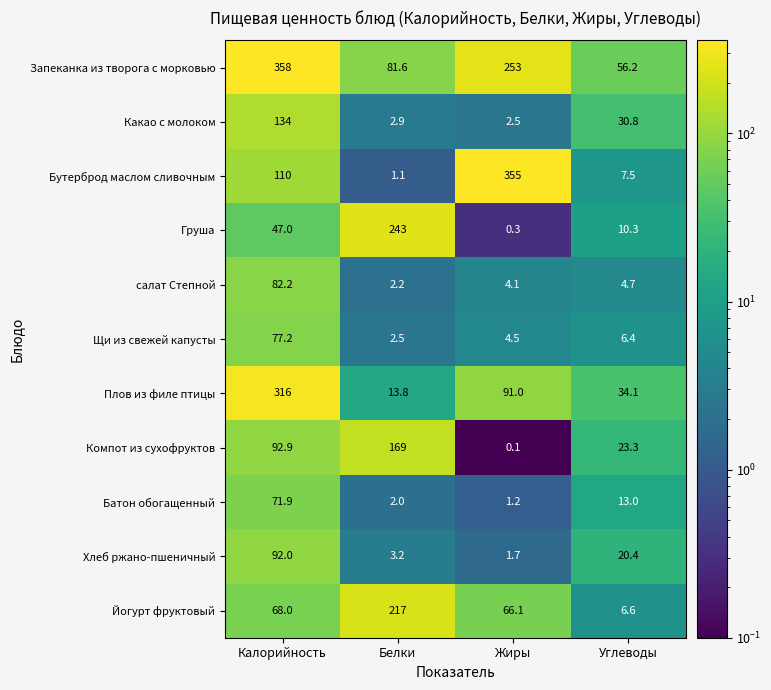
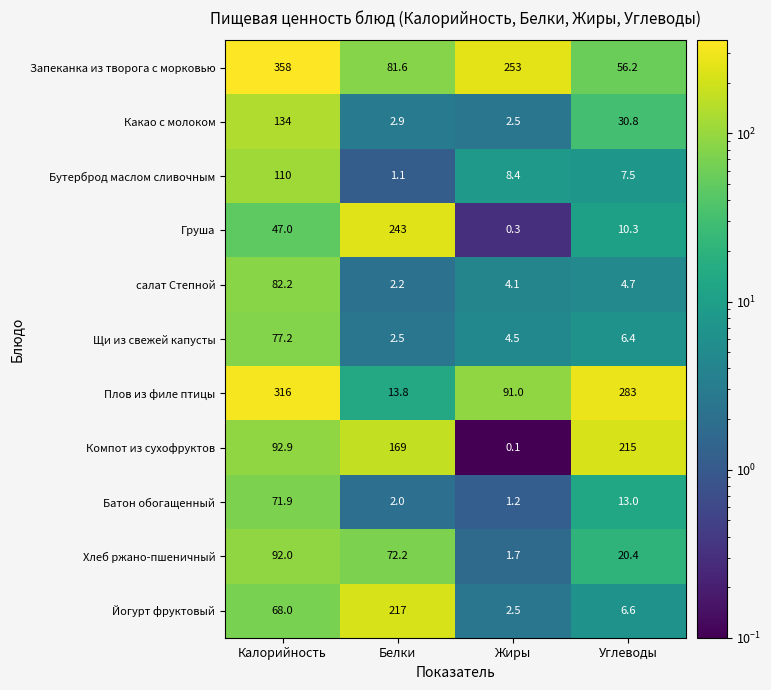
Бутерброд маслом сливочным, Жиры: 355 -> 8.4
Плов из филе птицы, Углеводы: 34.1 -> 283
Компот из сухофруктов, Углеводы: 23.3 -> 215
Хлеб ржано-пшеничный, Белки: 3.2 -> 72.2
Йогурт фруктовый, Жиры: 66.1 -> 2.5
